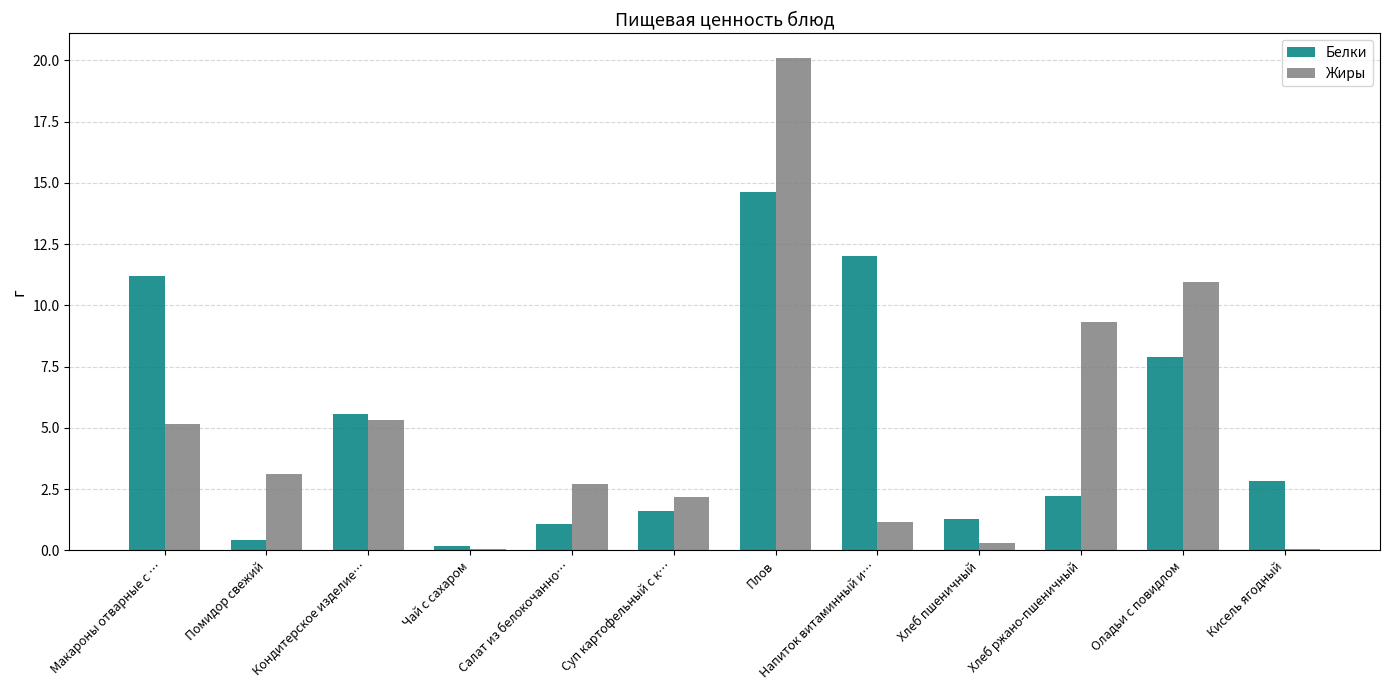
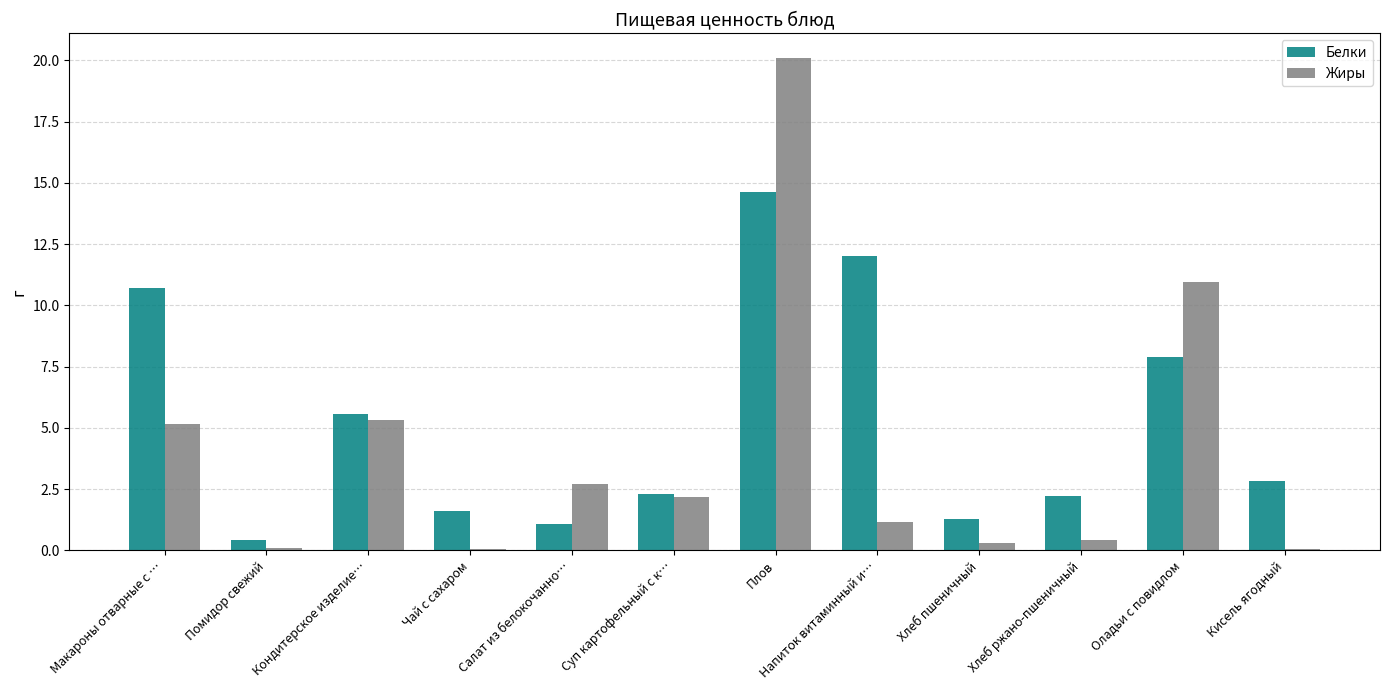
Белки, Макароны отварные с …: 11.2 -> 10.7
Жиры, Помидор свежий: 3.1 -> 0.1
Белки, Чай с сахаром: 0.2 -> 1.6
Белки, Суп картофельный с к…: 1.6 -> 2.3
Жиры, Хлеб ржано-пшеничный: 9.3 -> 0.4
